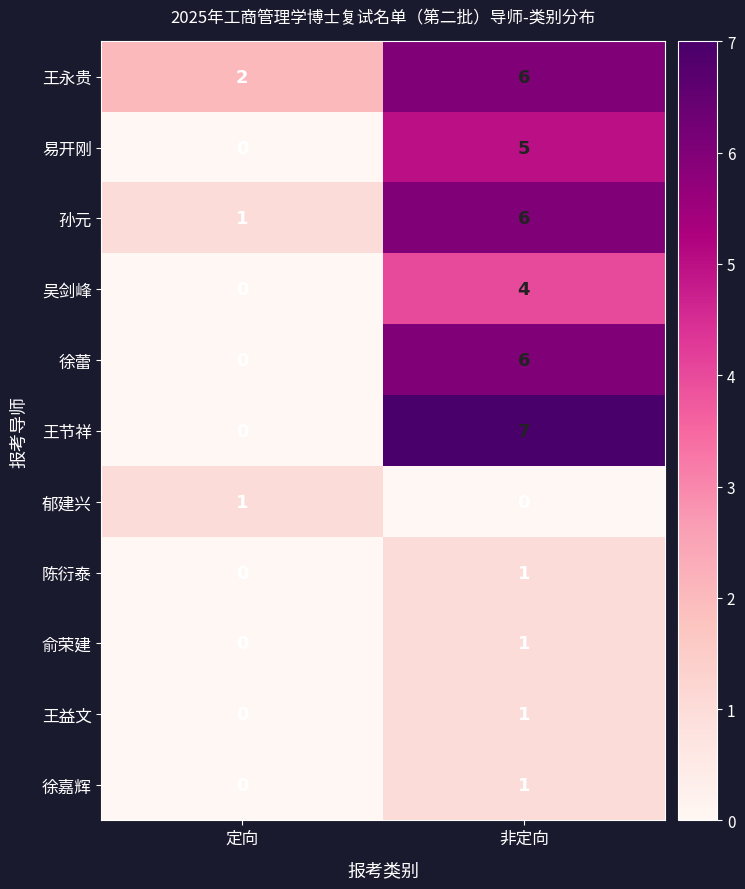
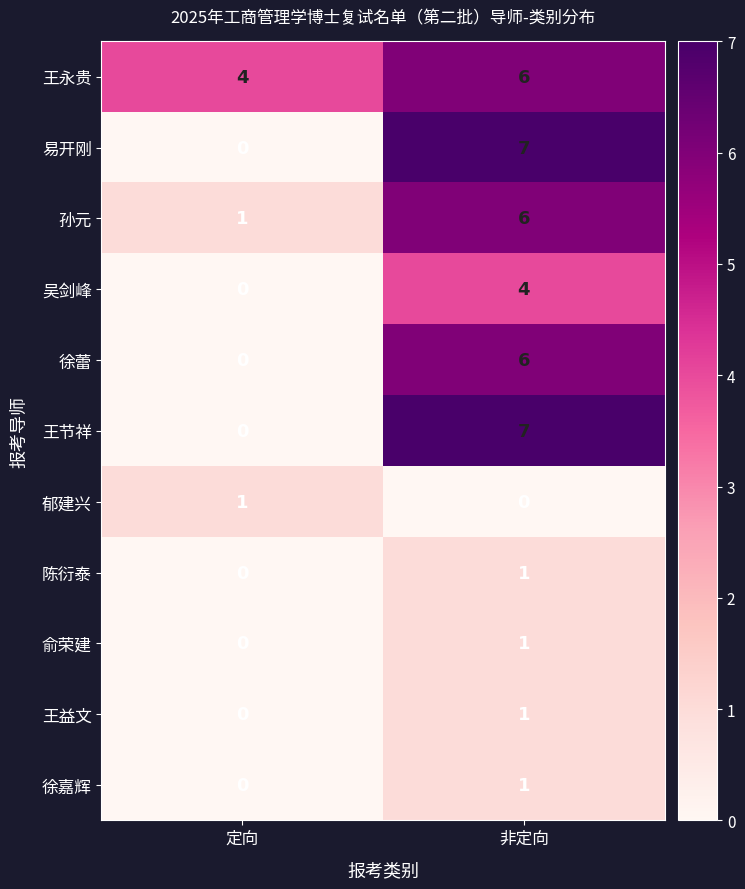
王永贵, 定向: 2 -> 4
易开刚, 非定向: 5 -> 7
